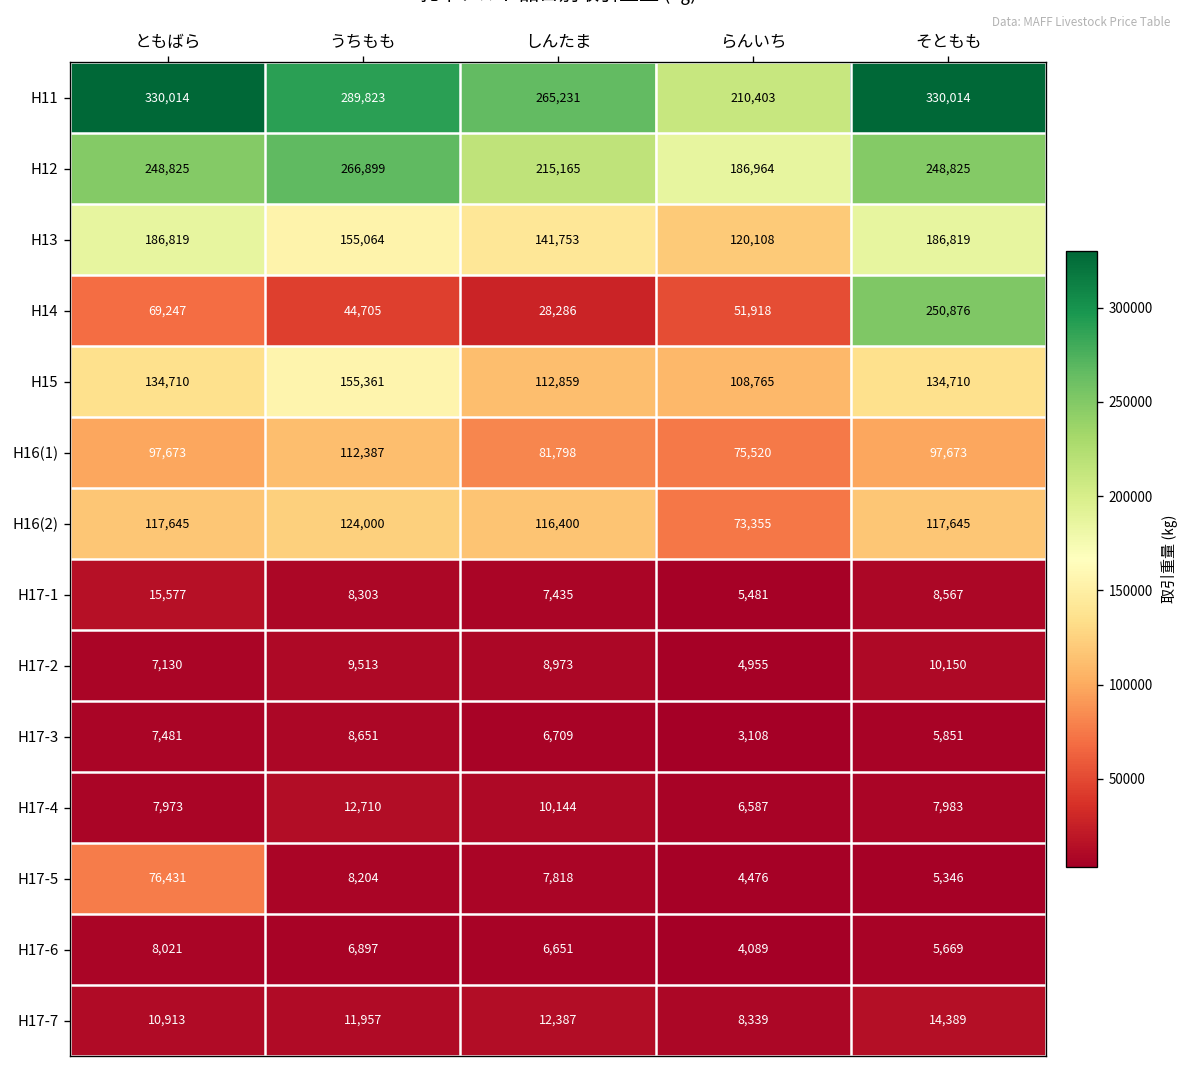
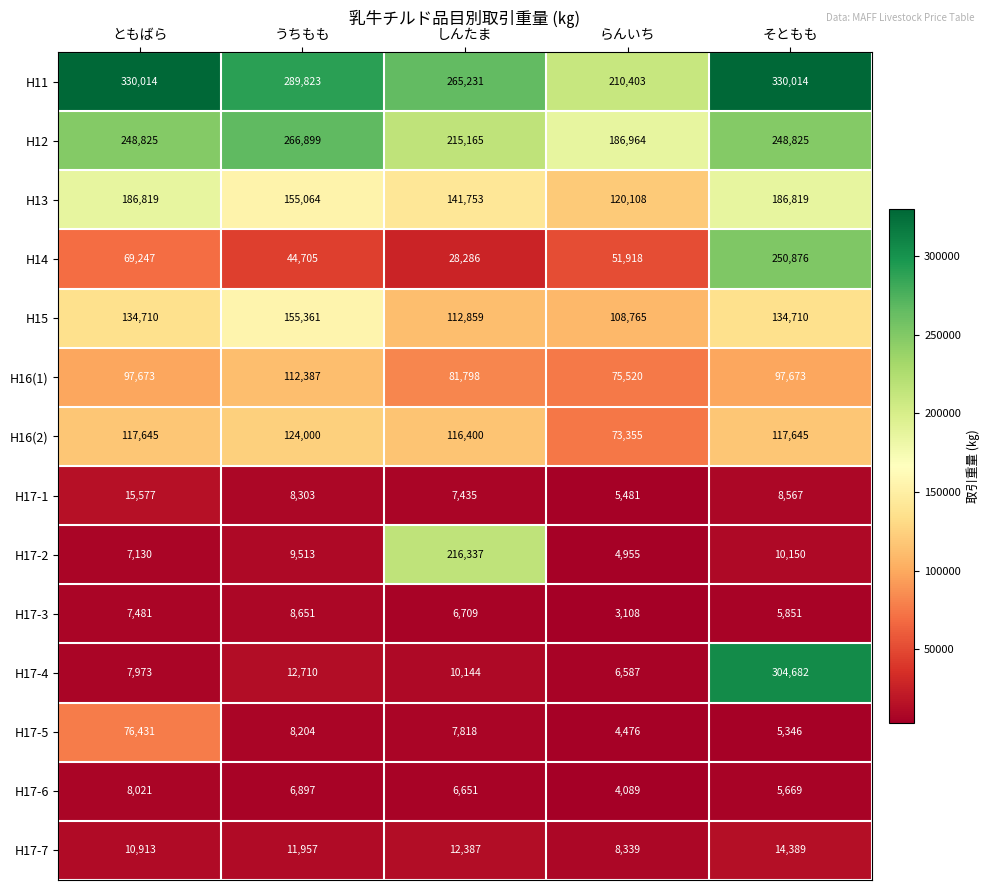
H17-2, しんたま: 8,973 -> 216,337
H17-4, そともも: 7,983 -> 304,682
